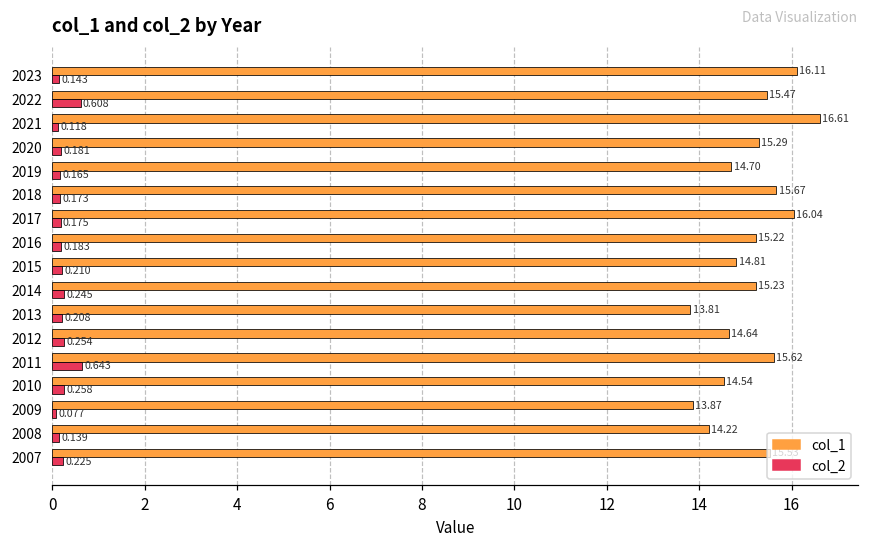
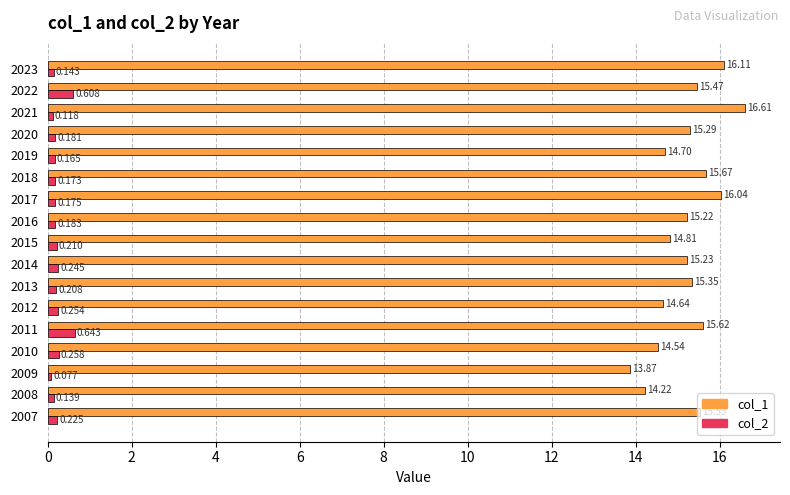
col_1, 2013: 13.81 -> 15.35
